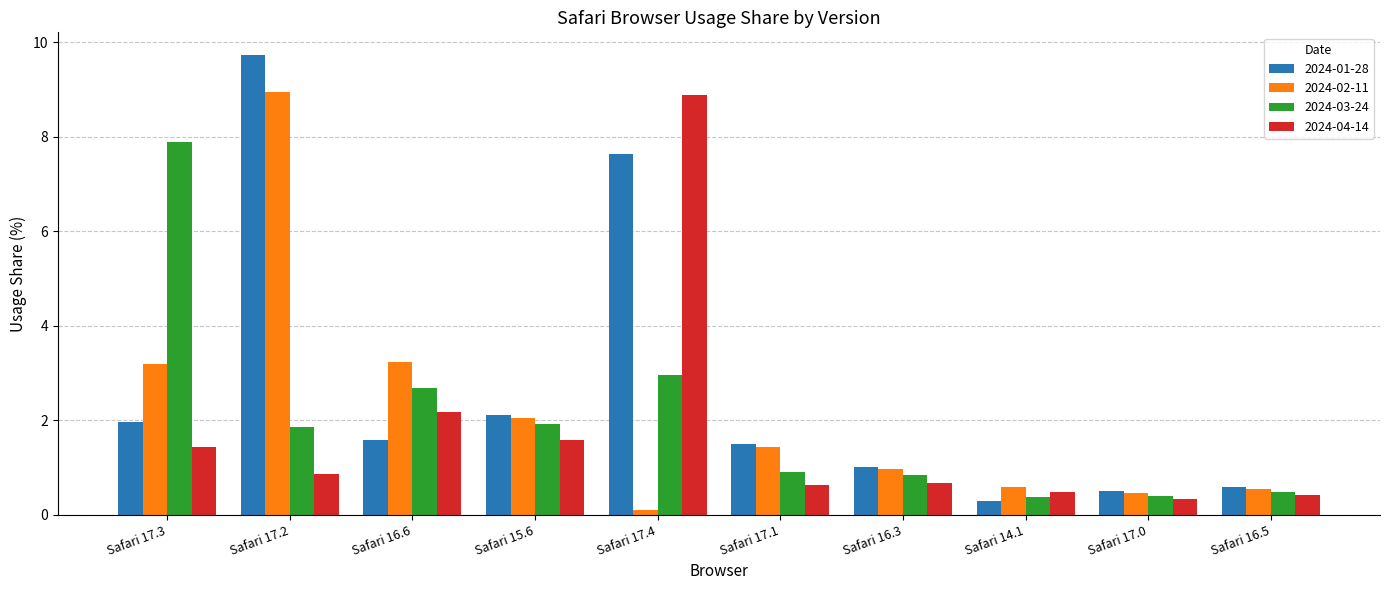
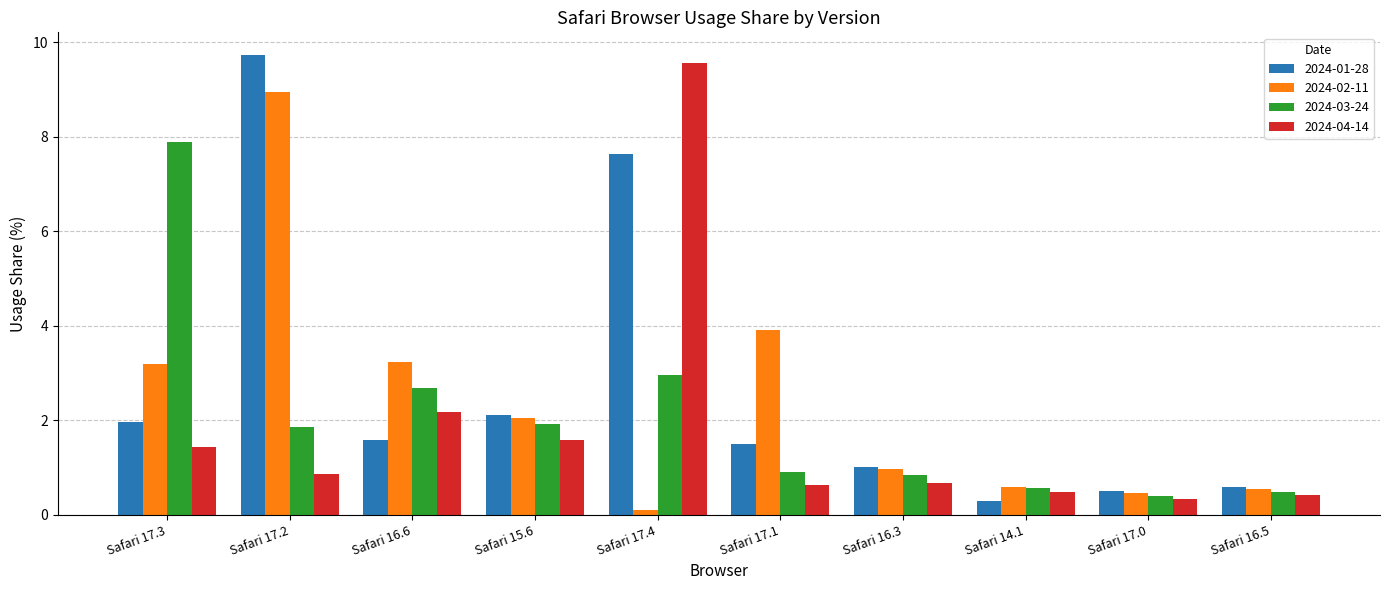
2024-04-14, Safari 17.4: 8.9 -> 9.6
2024-02-11, Safari 17.1: 1.4 -> 3.9
2024-03-24, Safari 14.1: 0.4 -> 0.6
